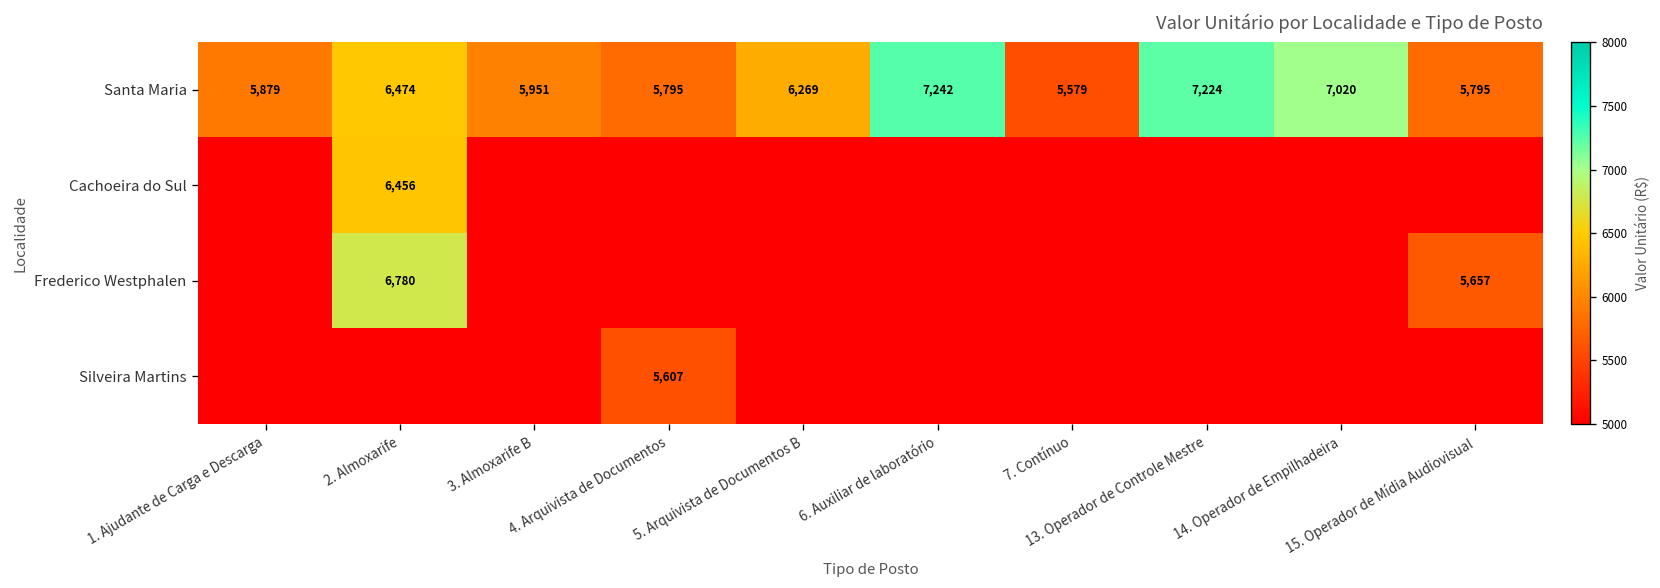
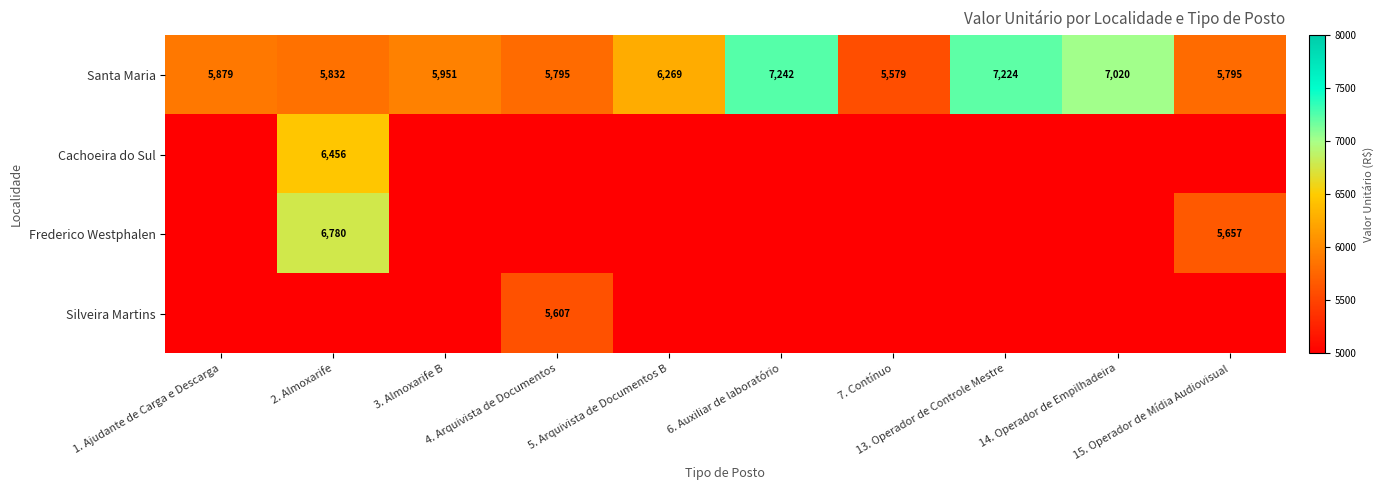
Santa Maria, 2. Almoxarife: 6,474 -> 5,832
